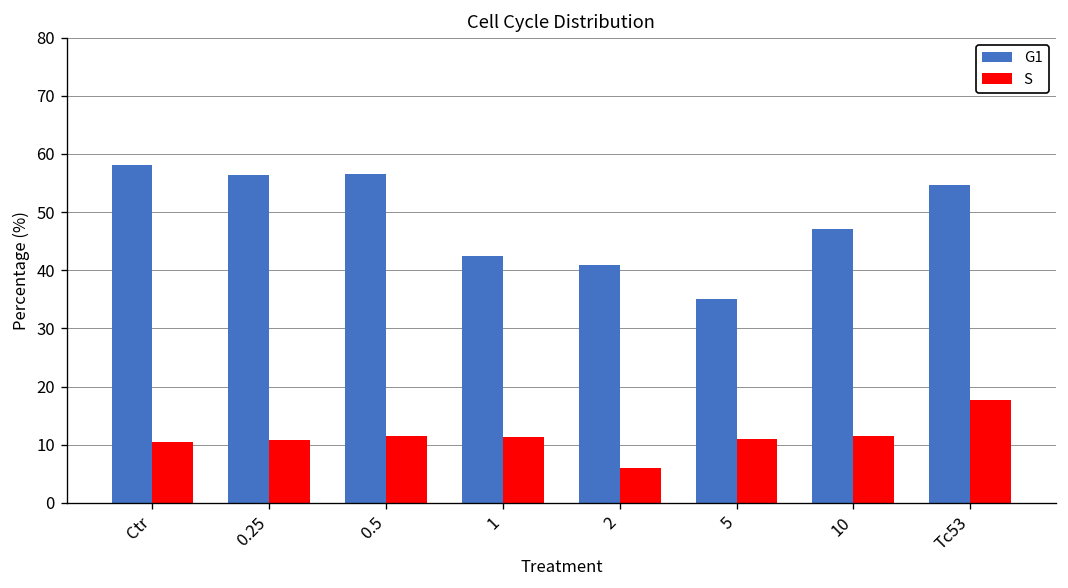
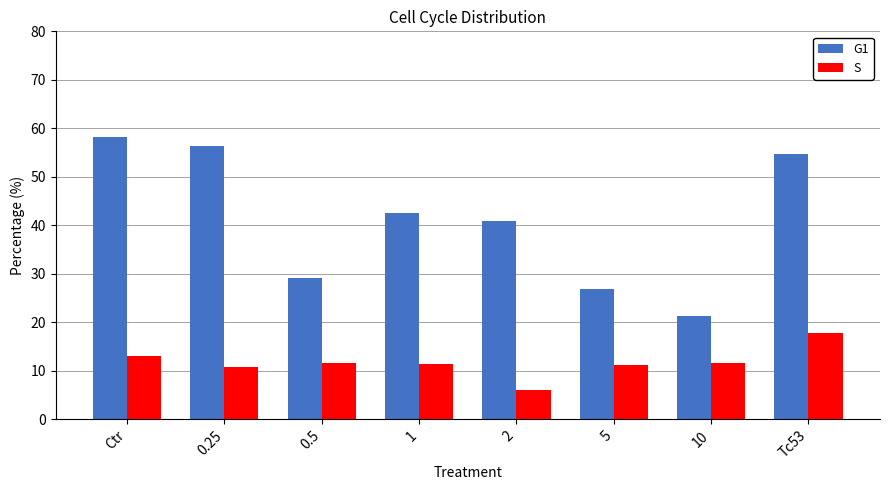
S, Ctr: 10 -> 13
G1, 0.5: 57 -> 29
G1, 5: 35 -> 27
G1, 10: 47 -> 21
